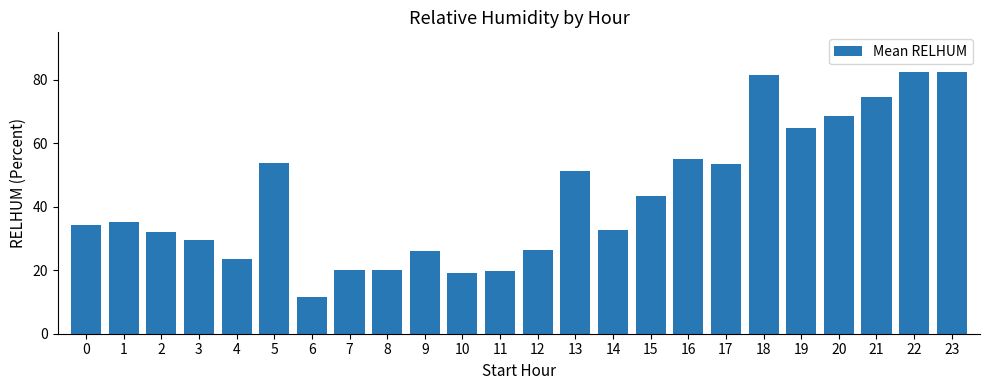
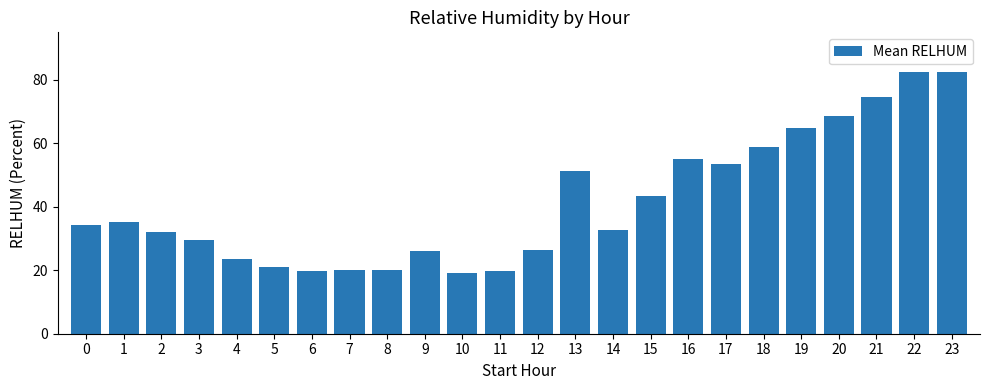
5: 54 -> 21
6: 12 -> 20
18: 81 -> 59
